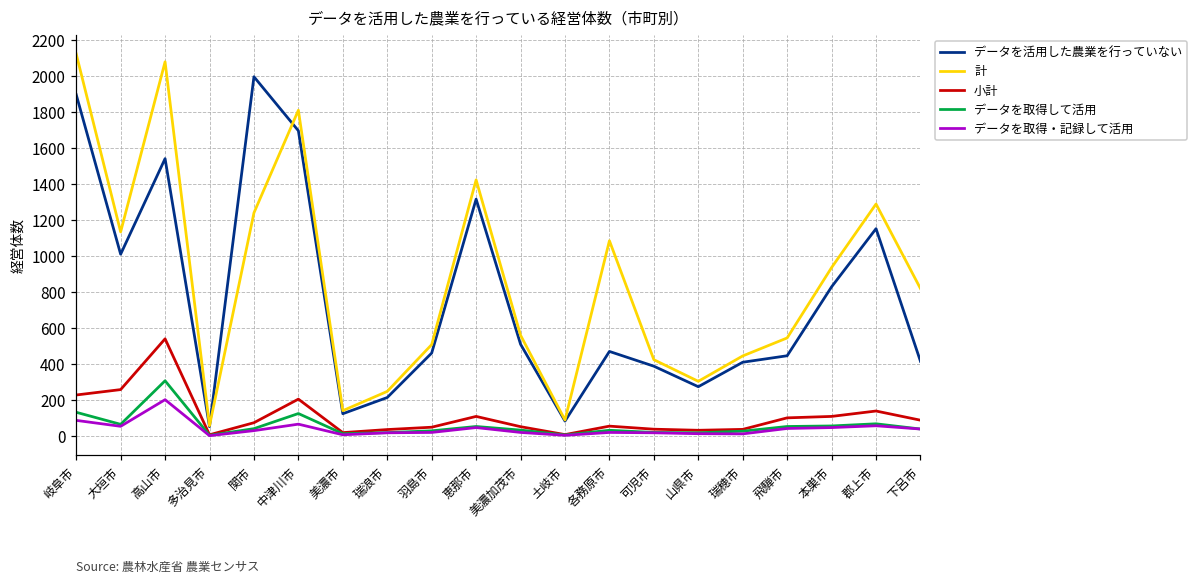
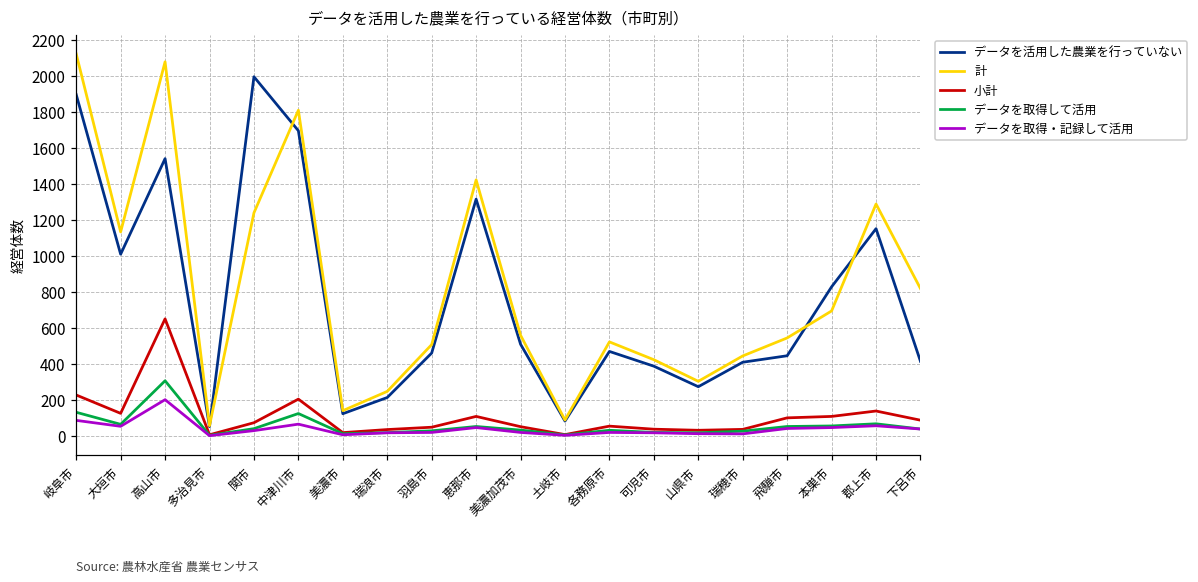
小計, 大垣市: 260 -> 120
小計, 高山市: 540 -> 650
計, 各務原市: 1080 -> 520
計, 本巣市: 930 -> 690
